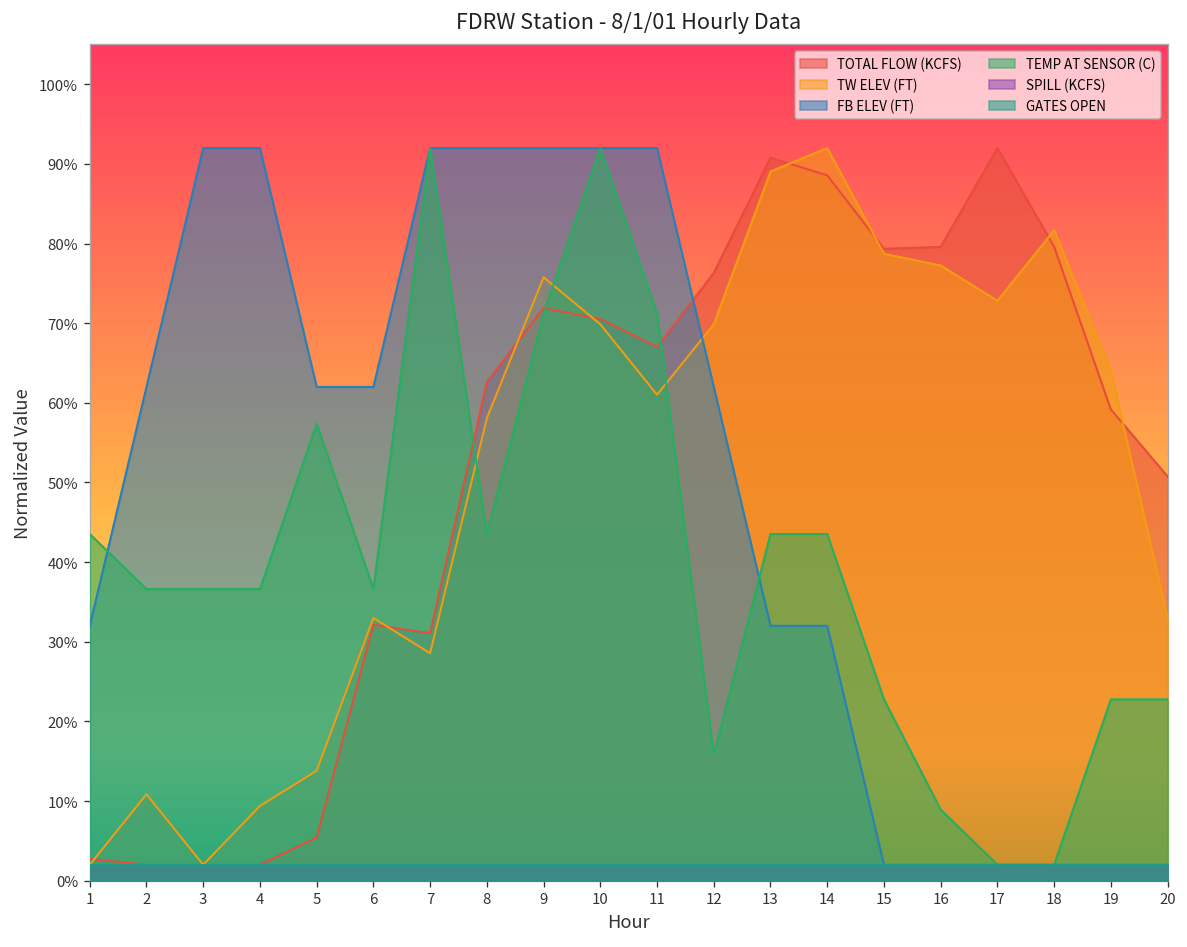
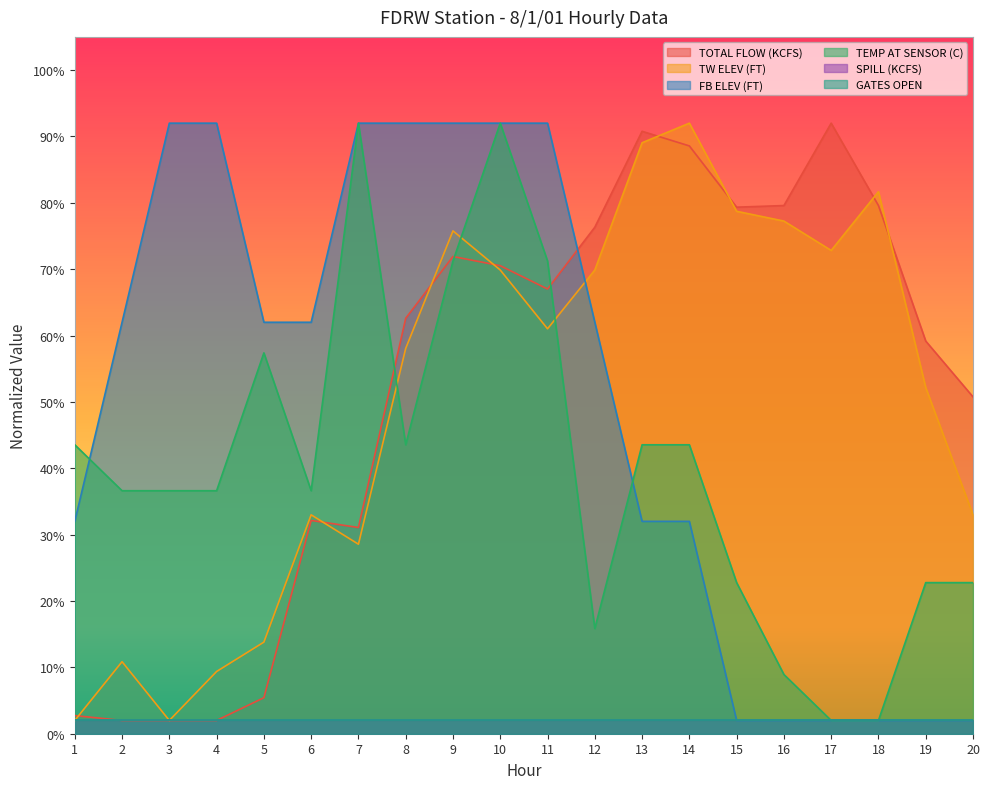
TW ELEV (FT), 19: 64% -> 52%
